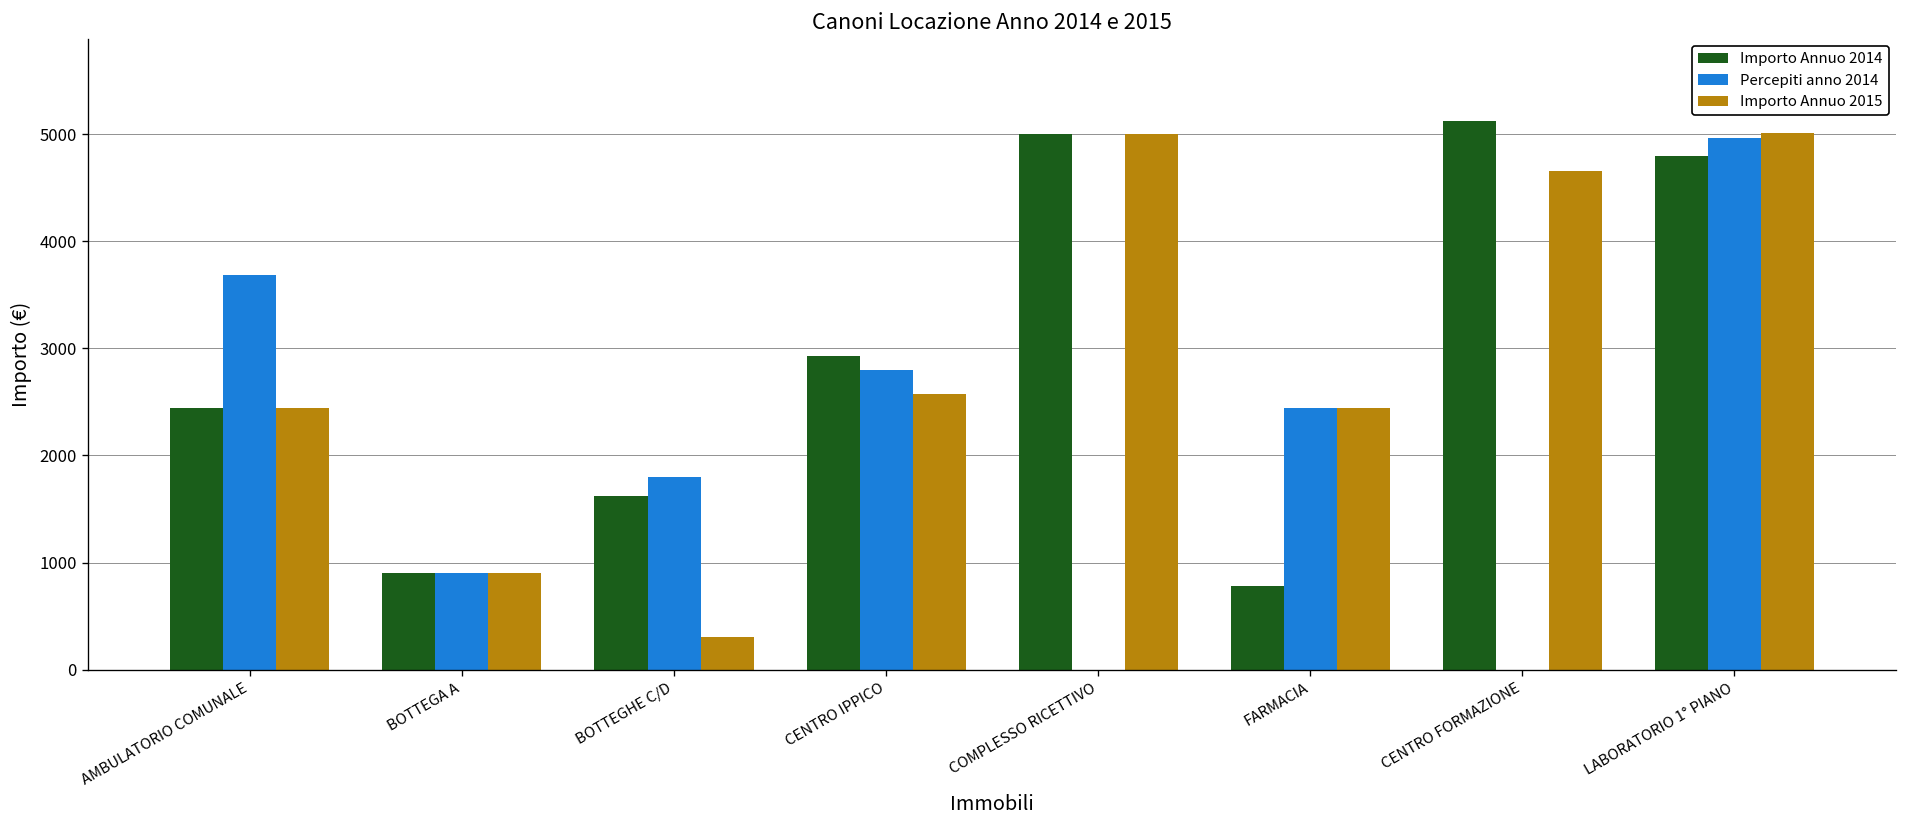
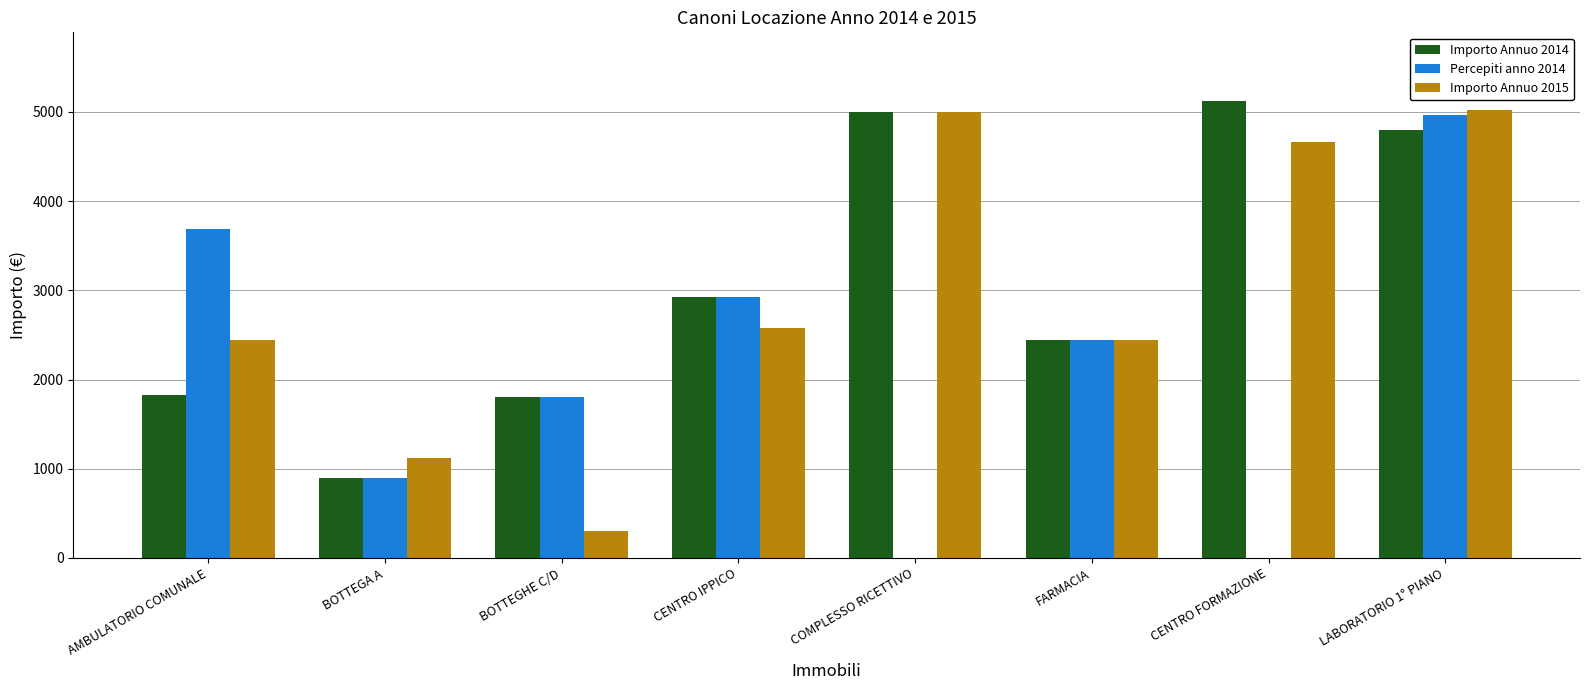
Importo Annuo 2014, AMBULATORIO COMUNALE: 2400 -> 1800
Importo Annuo 2015, BOTTEGA A: 900 -> 1100
Importo Annuo 2014, BOTTEGHE C/D: 1600 -> 1800
Percepiti anno 2014, CENTRO IPPICO: 2800 -> 2900
Importo Annuo 2014, FARMACIA: 800 -> 2400
